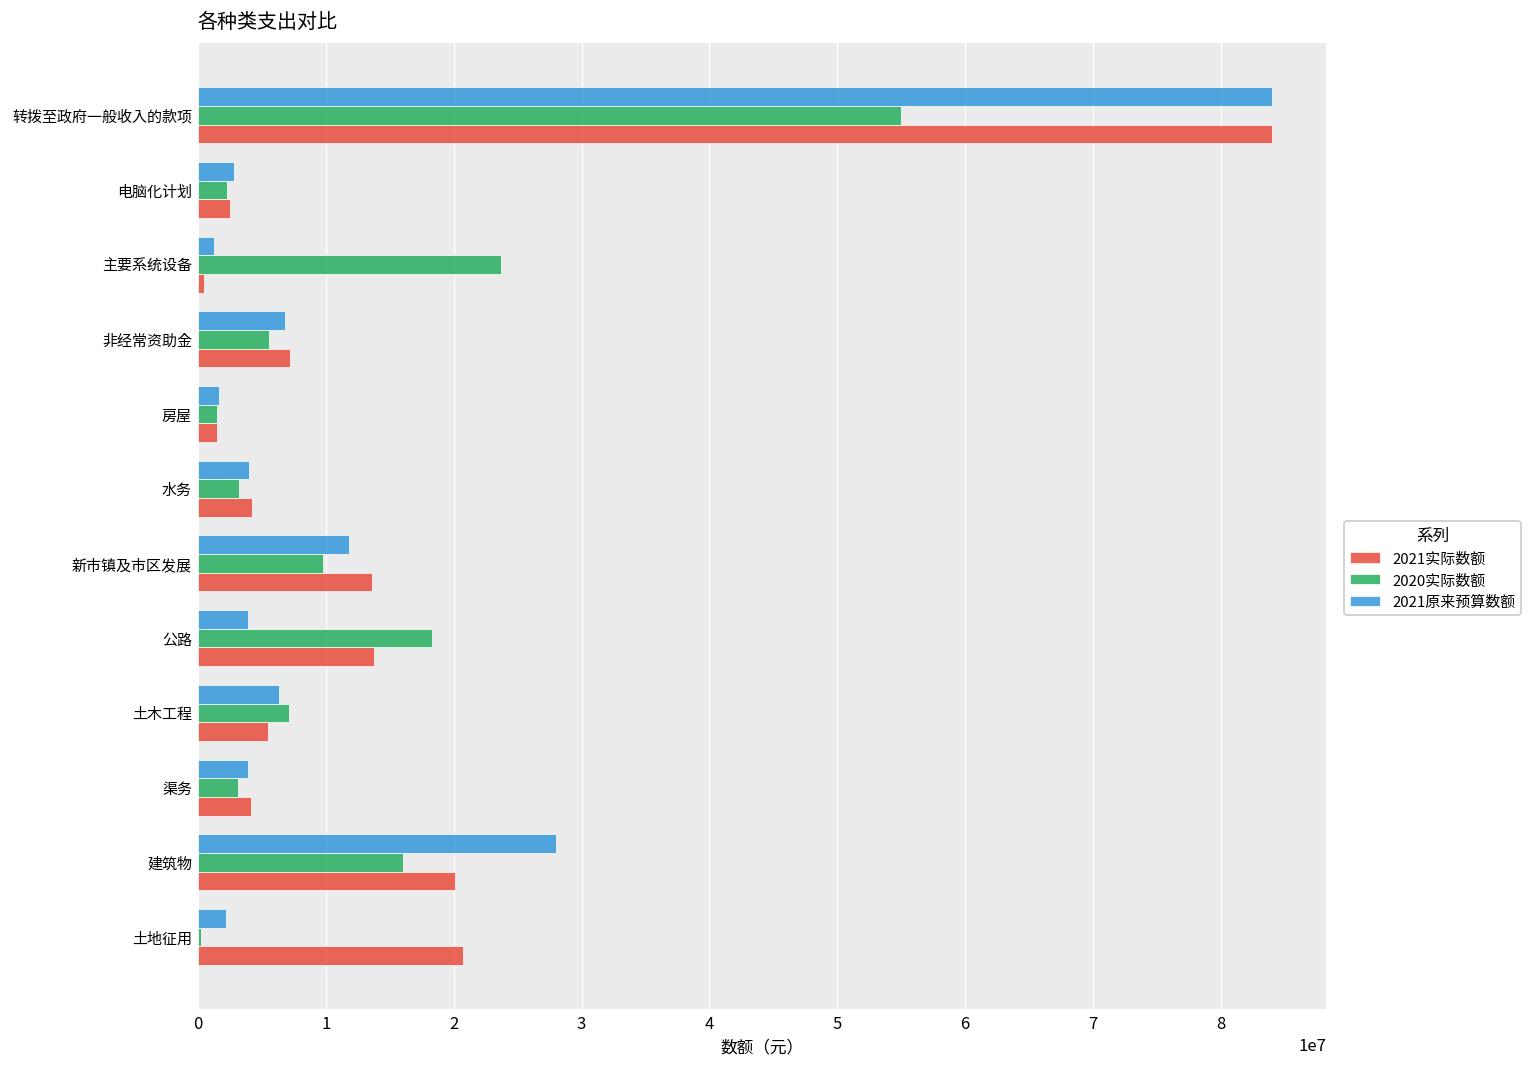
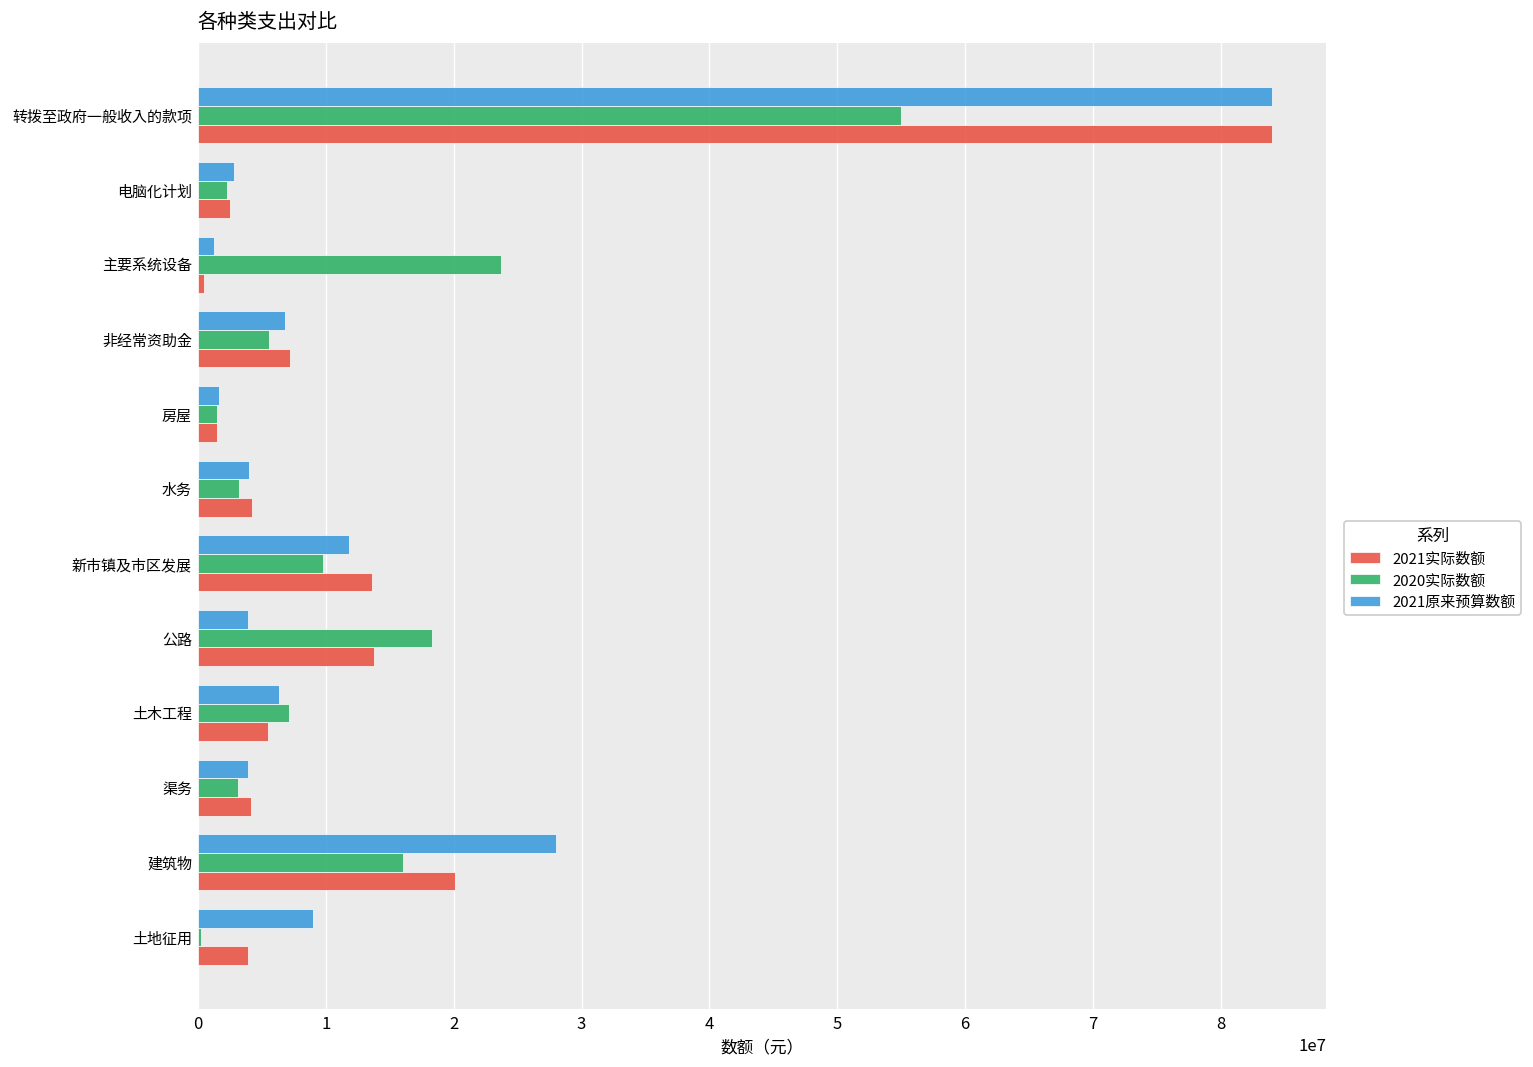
2021原来预算数额, 土地征用: 2200000 -> 9000000
2021实际数额, 土地征用: 20700000 -> 3900000
